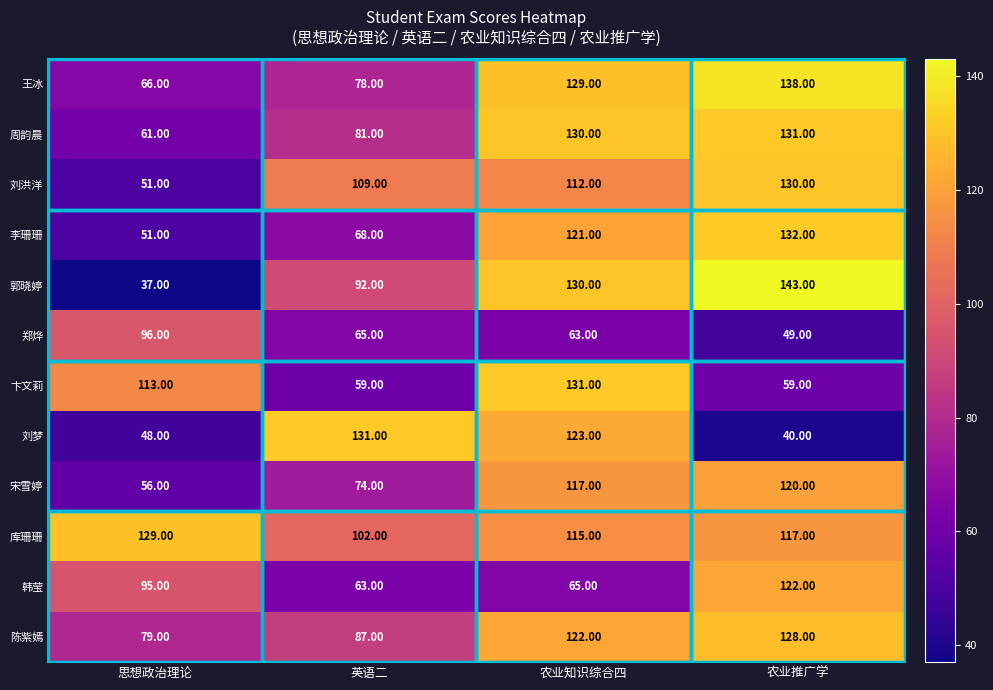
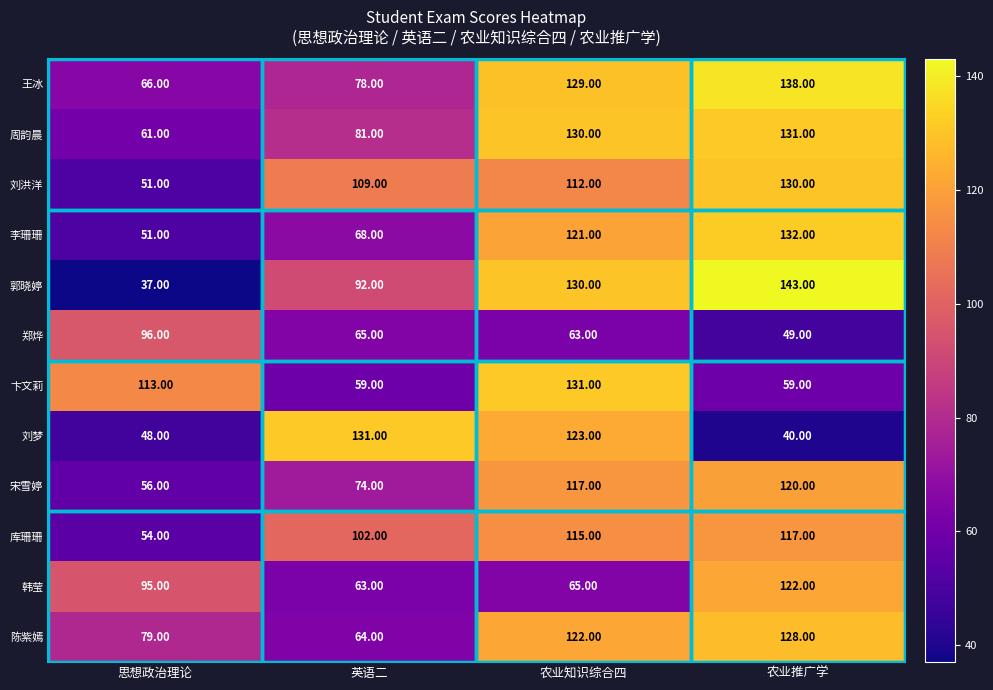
库珊珊, 思想政治理论: 129.00 -> 54.00
陈紫嫣, 英语二: 87.00 -> 64.00
